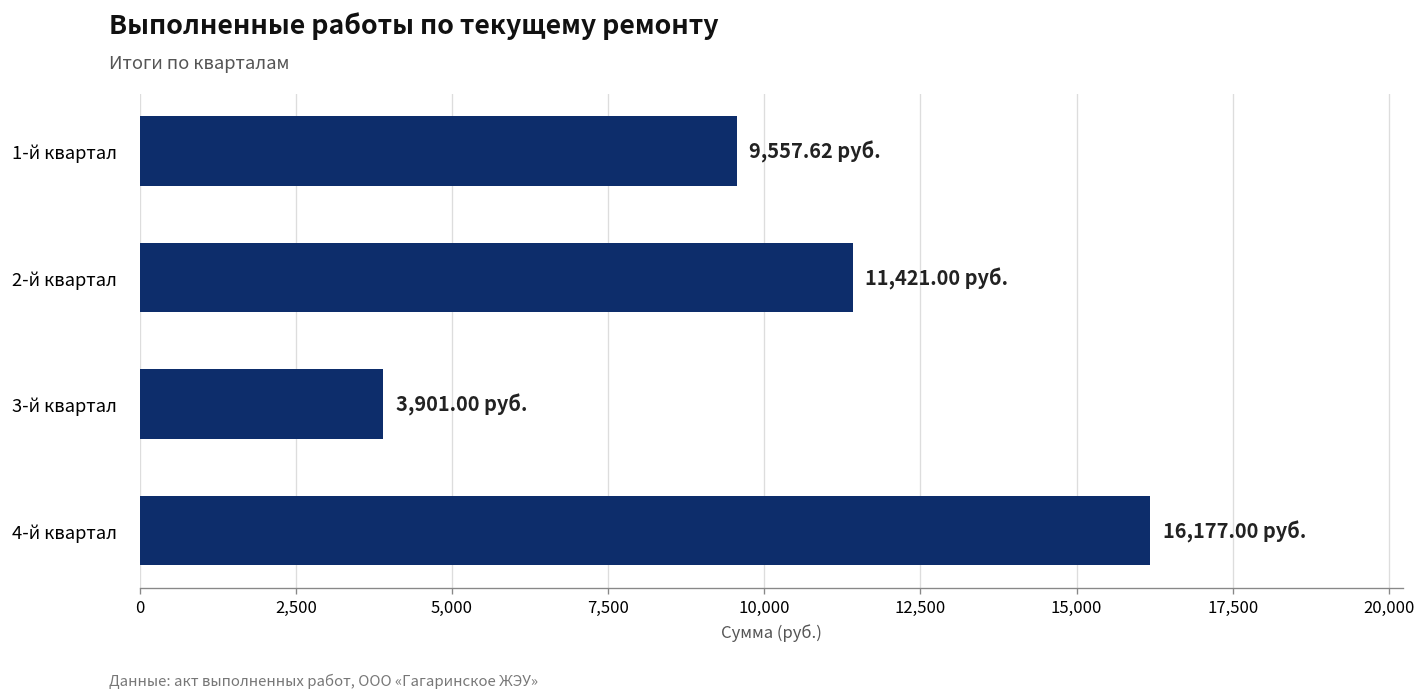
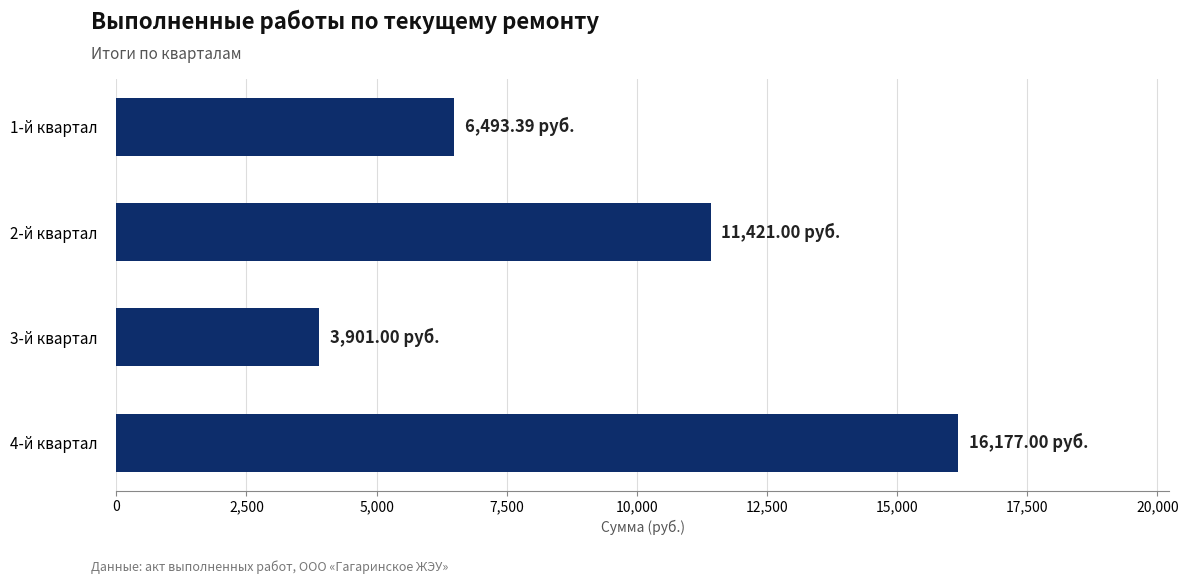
1-й квартал: 9,557.62 -> 6,493.39
